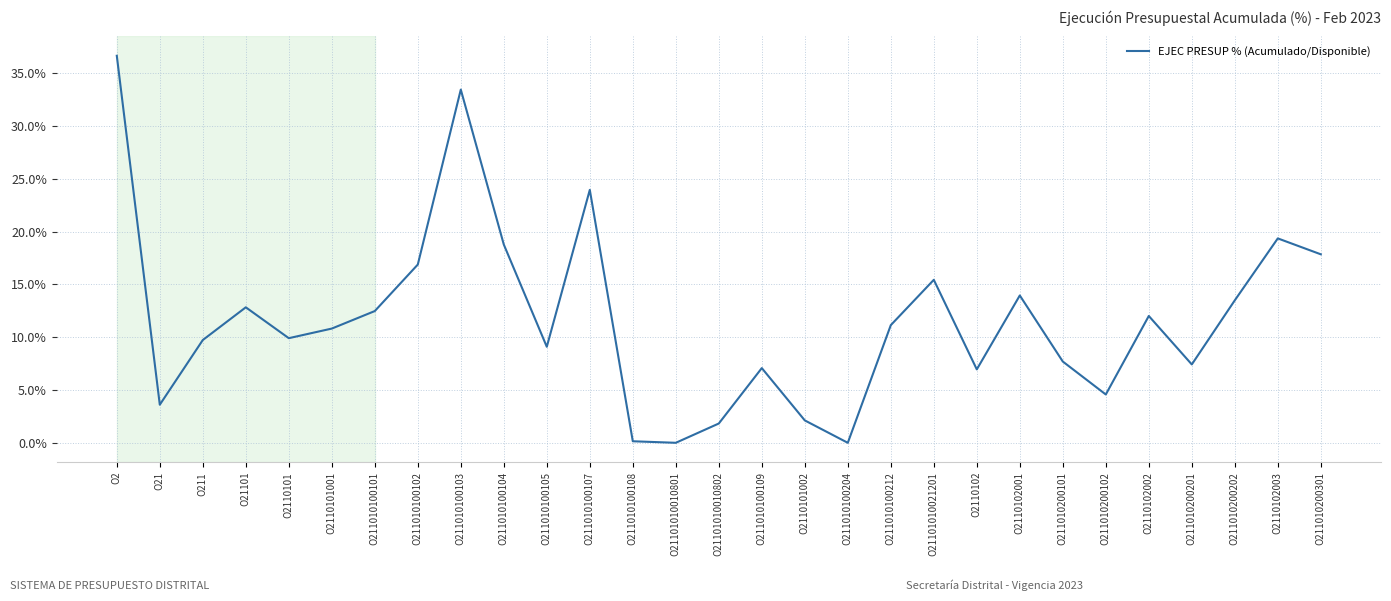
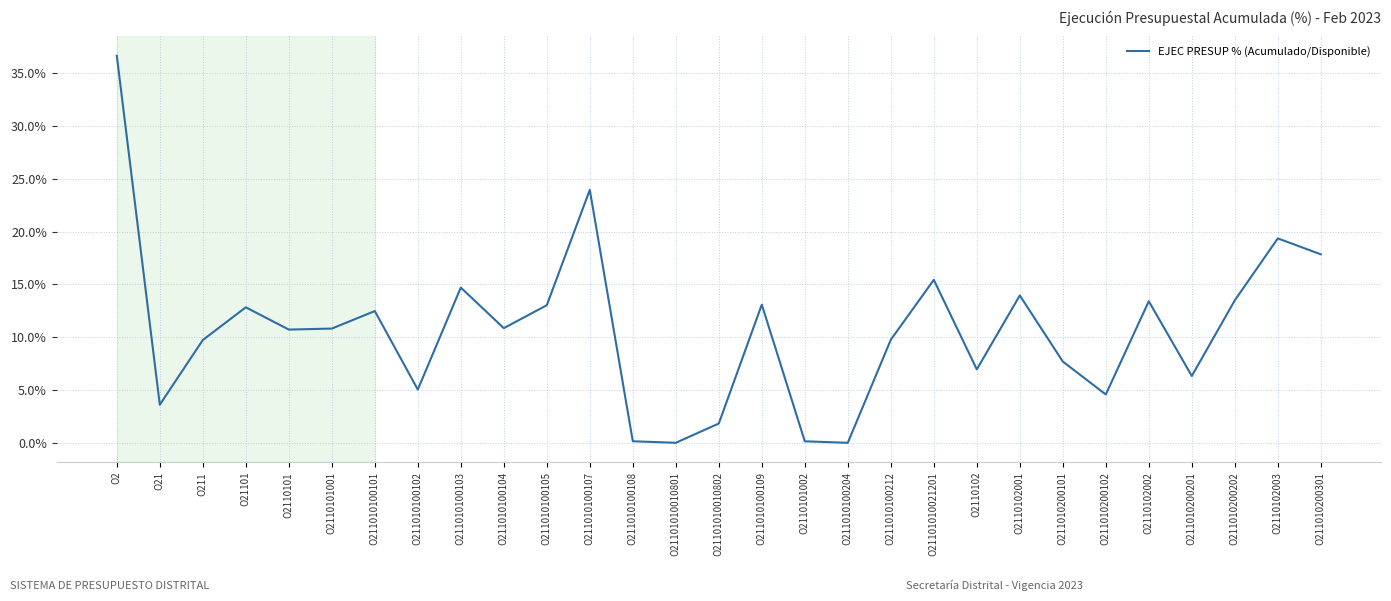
O2110101: 9.9% -> 10.7%
O211010100102: 16.9% -> 5.0%
O211010100103: 33.5% -> 14.7%
O211010100104: 18.8% -> 10.9%
O211010100105: 9.1% -> 13.0%
O211010100109: 7.1% -> 13.1%
O2110101002: 2.1% -> 0.1%
O211010100212: 11.1% -> 9.8%
O2110102002: 12.0% -> 13.4%
O211010200201: 7.4% -> 6.3%
